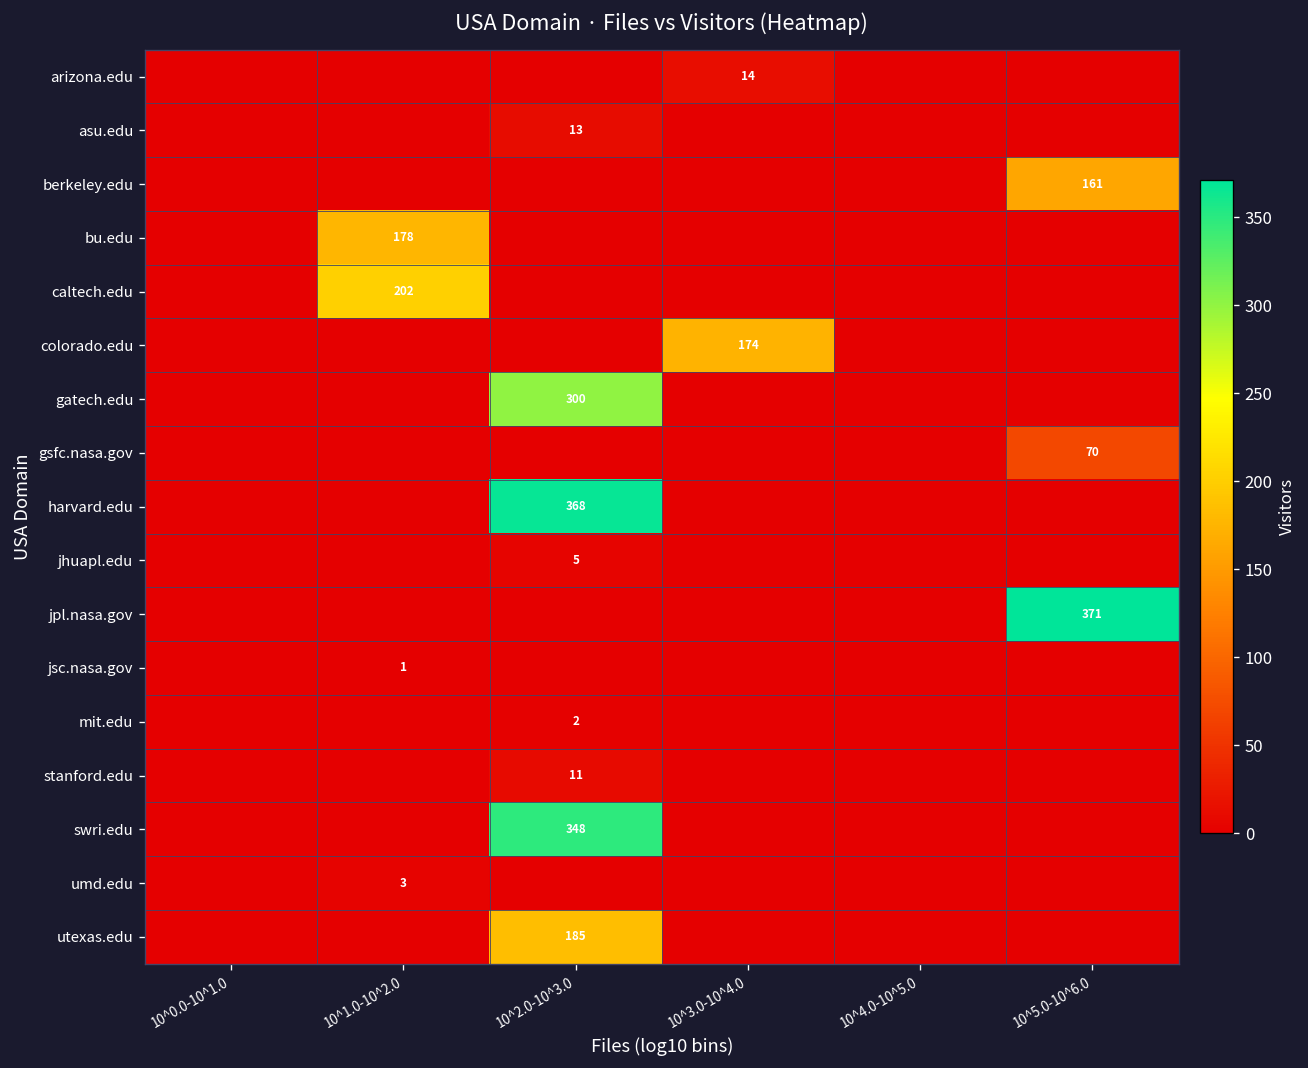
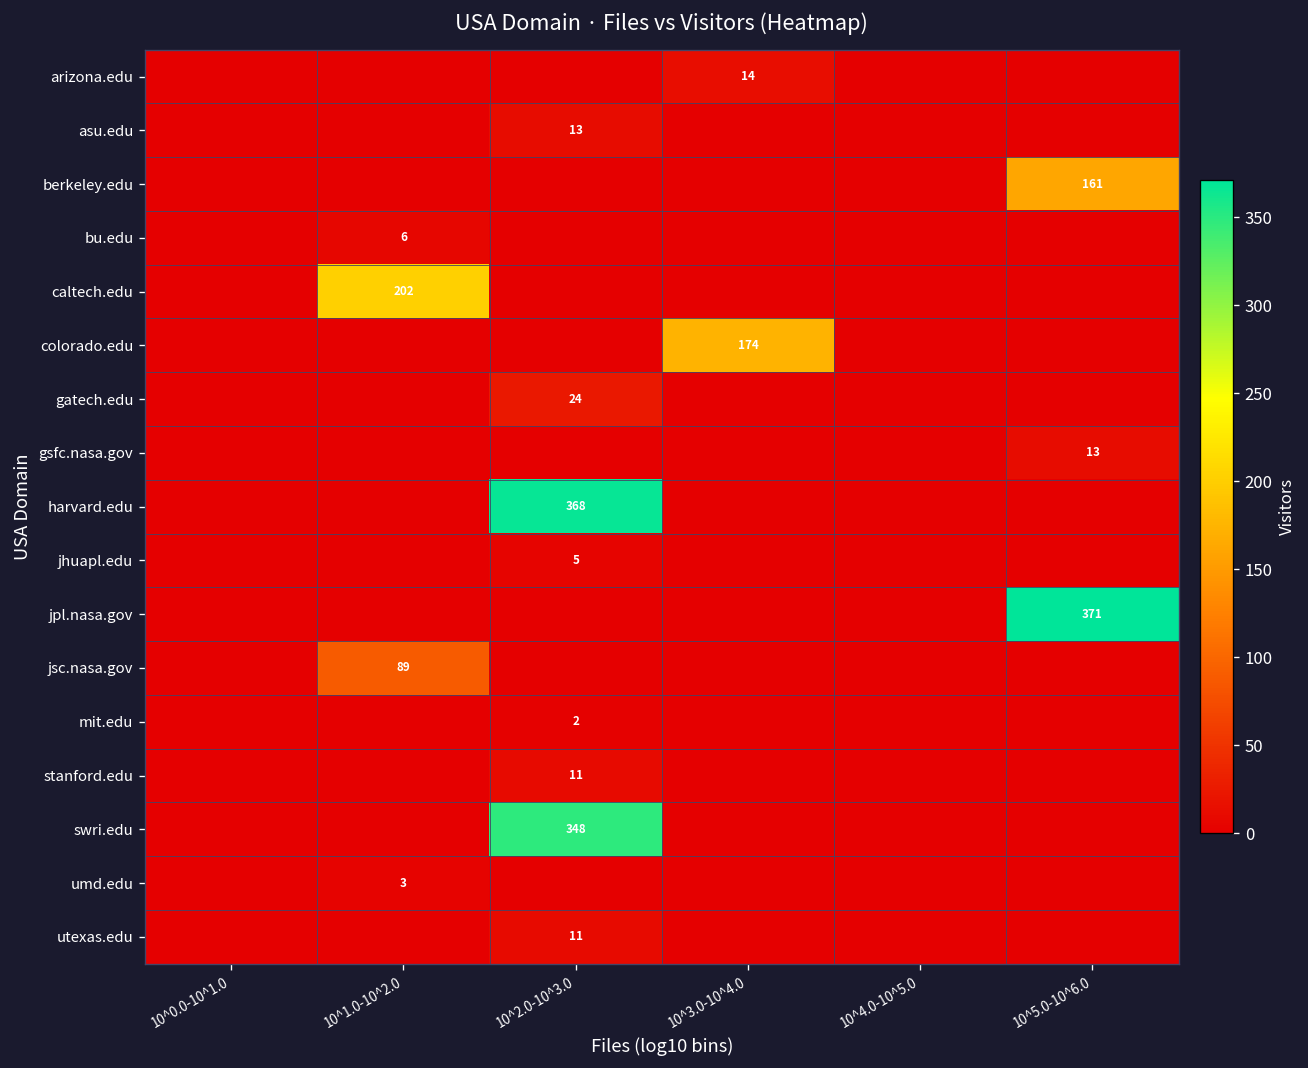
bu.edu, 10^1.0-10^2.0: 178 -> 6
gatech.edu, 10^2.0-10^3.0: 300 -> 24
gsfc.nasa.gov, 10^5.0-10^6.0: 70 -> 13
jsc.nasa.gov, 10^1.0-10^2.0: 1 -> 89
utexas.edu, 10^2.0-10^3.0: 185 -> 11
